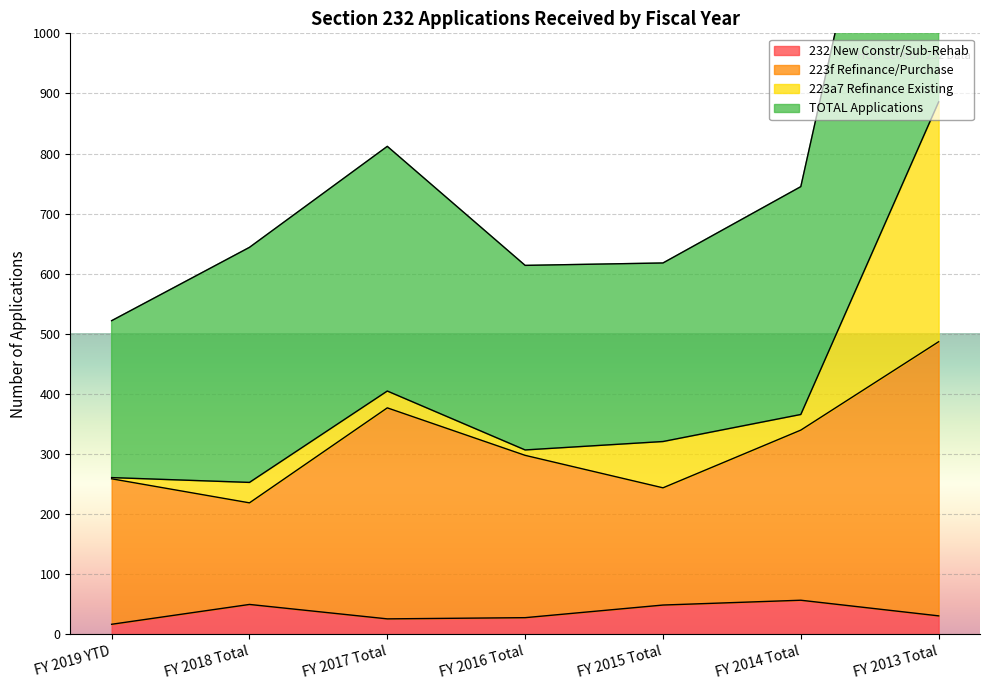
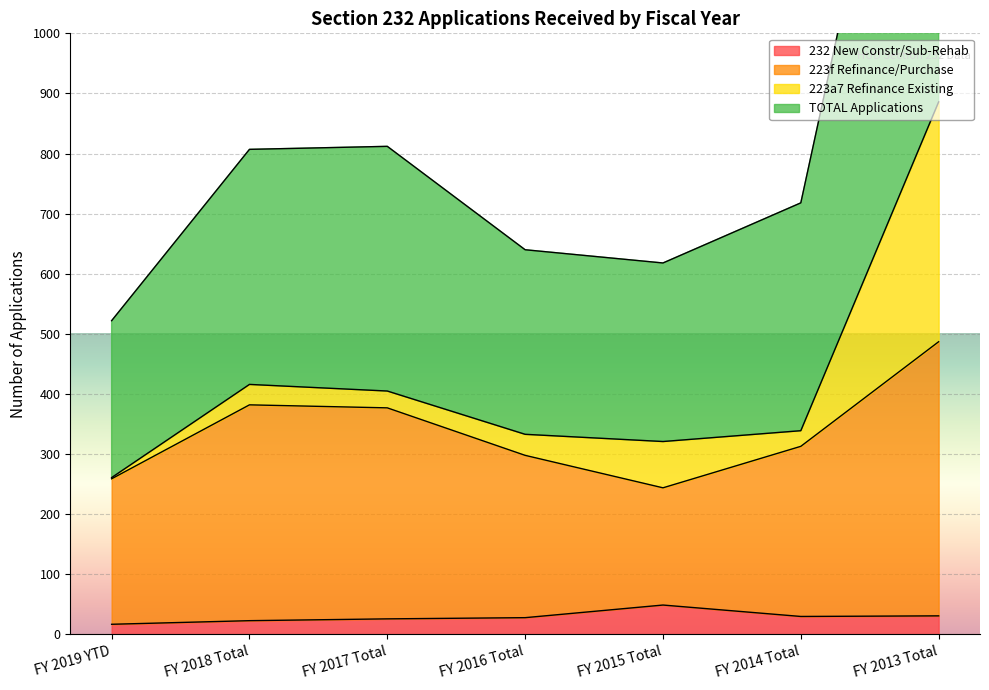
232 New Constr/Sub-Rehab, FY 2018 Total: 50 -> 20
223f Refinance/Purchase, FY 2018 Total: 170 -> 360
223a7 Refinance Existing, FY 2016 Total: 10 -> 40
232 New Constr/Sub-Rehab, FY 2014 Total: 60 -> 30
